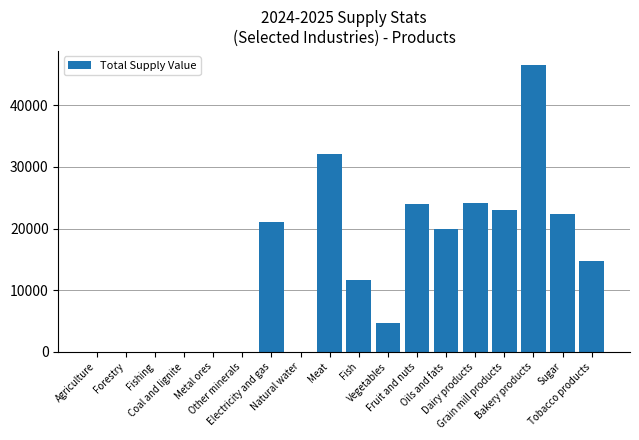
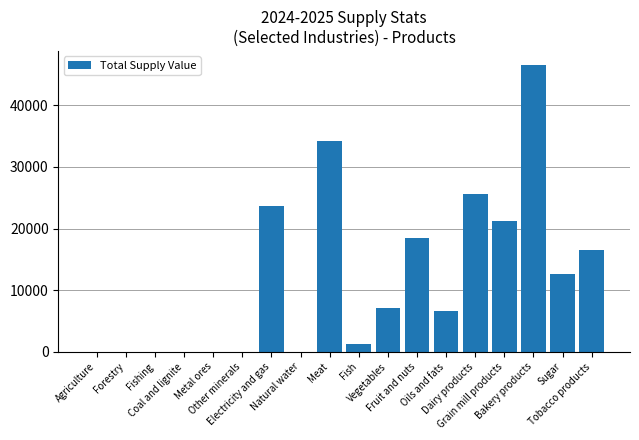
Electricity and gas: 21000 -> 24000
Meat: 32000 -> 34000
Fish: 12000 -> 1000
Vegetables: 5000 -> 7000
Fruit and nuts: 24000 -> 18000
Oils and fats: 20000 -> 7000
Dairy products: 24000 -> 26000
Grain mill products: 23000 -> 21000
Sugar: 22000 -> 13000
Tobacco products: 15000 -> 17000
